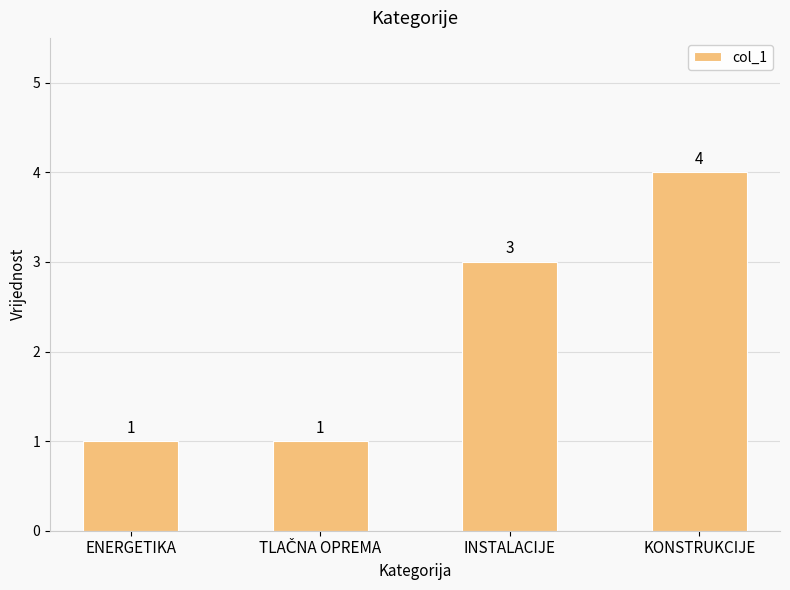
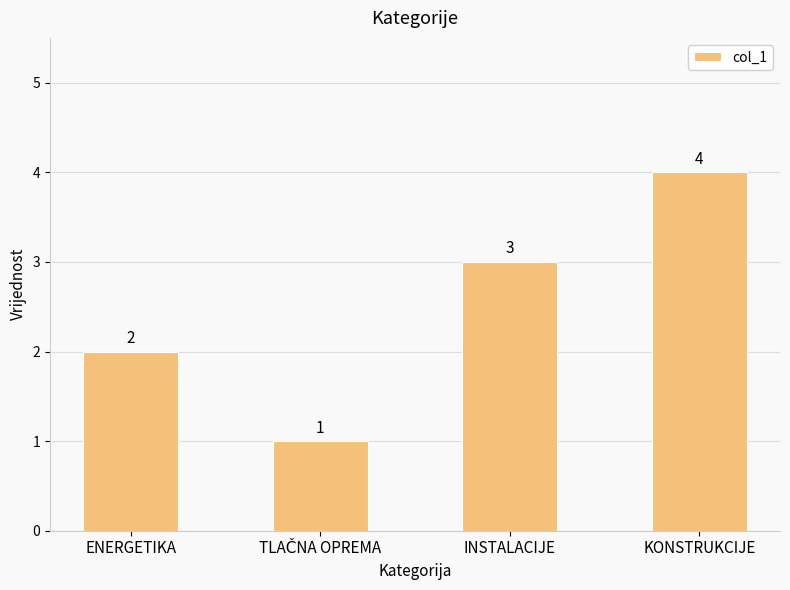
ENERGETIKA: 1 -> 2
